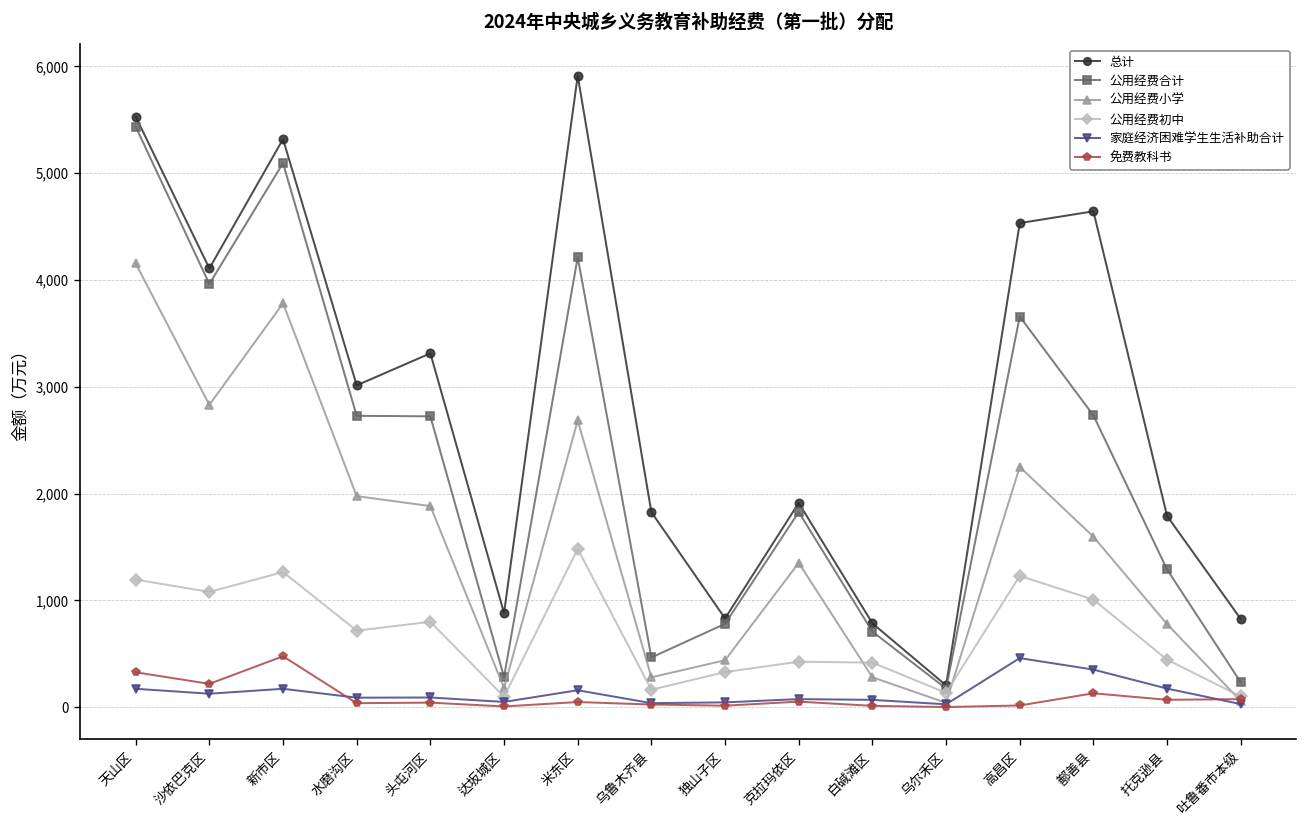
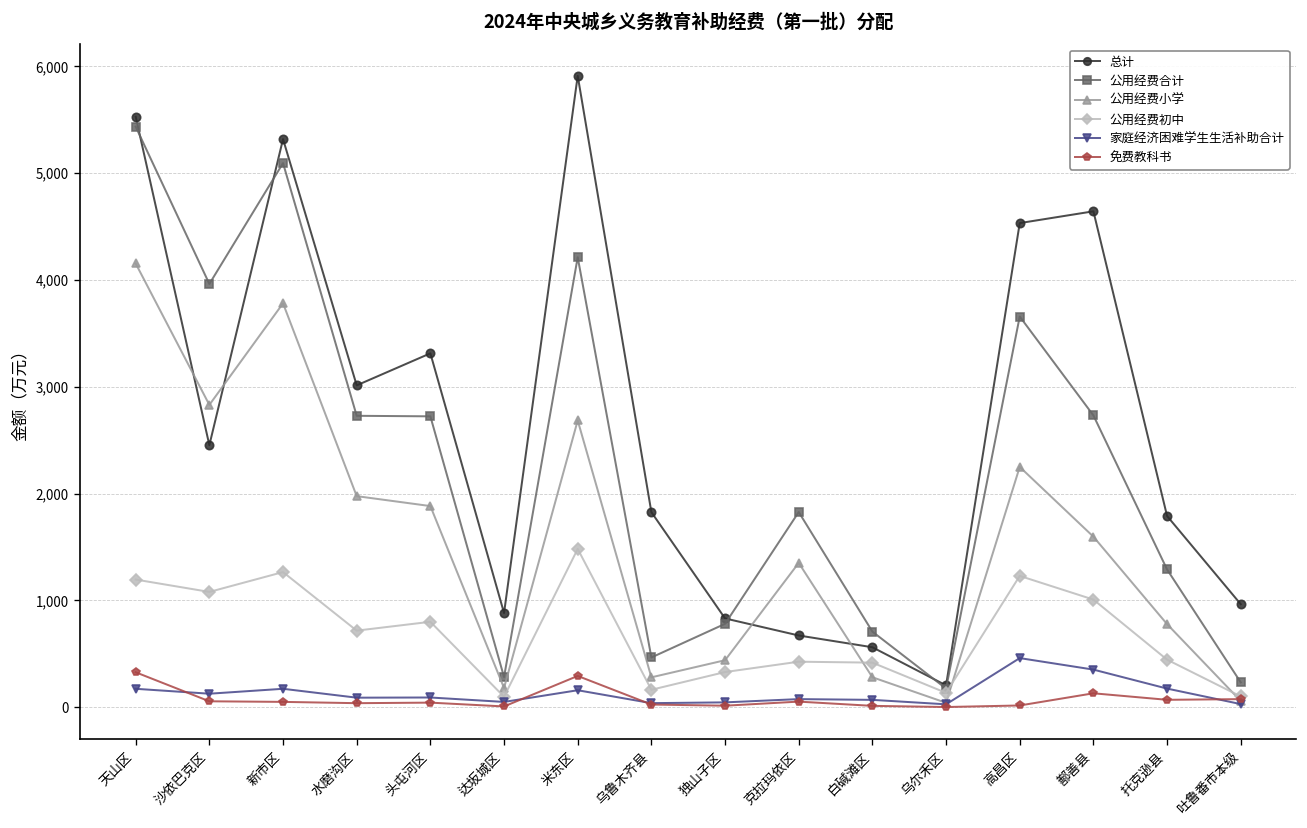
总计, 沙依巴克区: 4,100 -> 2,500
免费教科书, 沙依巴克区: 200 -> 100
免费教科书, 新市区: 500 -> 0
免费教科书, 米东区: 0 -> 300
总计, 克拉玛依区: 1,900 -> 700
总计, 白碱滩区: 800 -> 600
总计, 吐鲁番市本级: 800 -> 1,000
